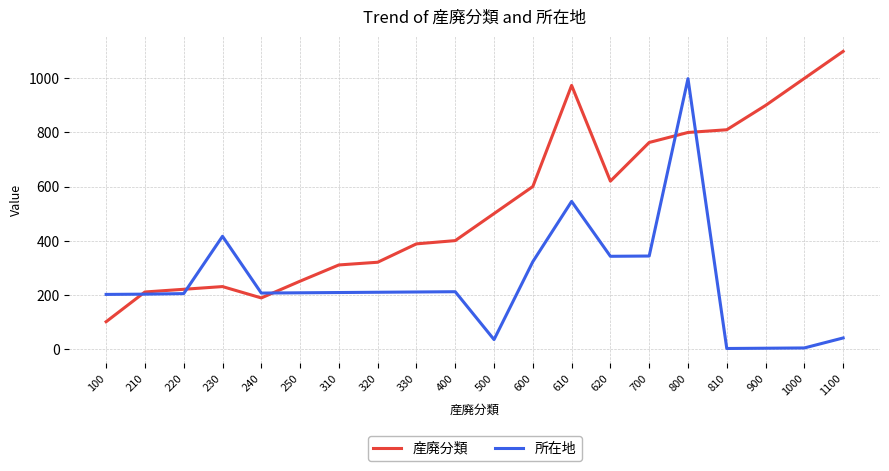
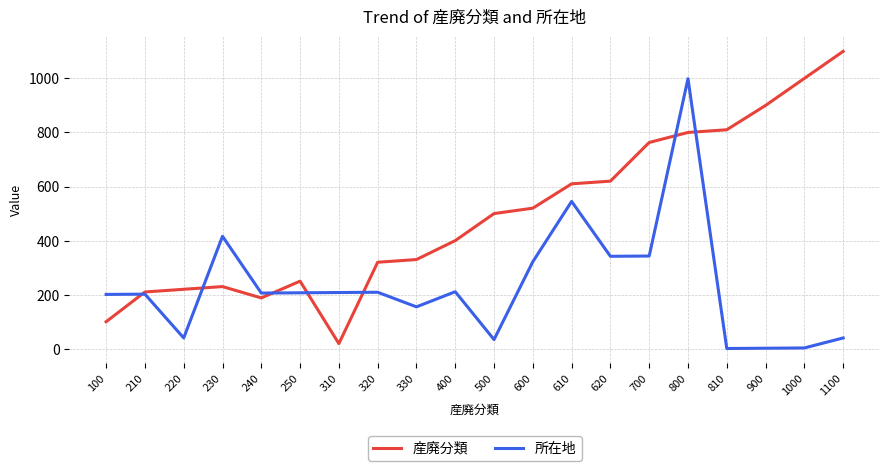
所在地, 220: 200 -> 40
産廃分類, 310: 310 -> 20
産廃分類, 330: 390 -> 330
所在地, 330: 210 -> 160
産廃分類, 600: 600 -> 520
産廃分類, 610: 970 -> 610
